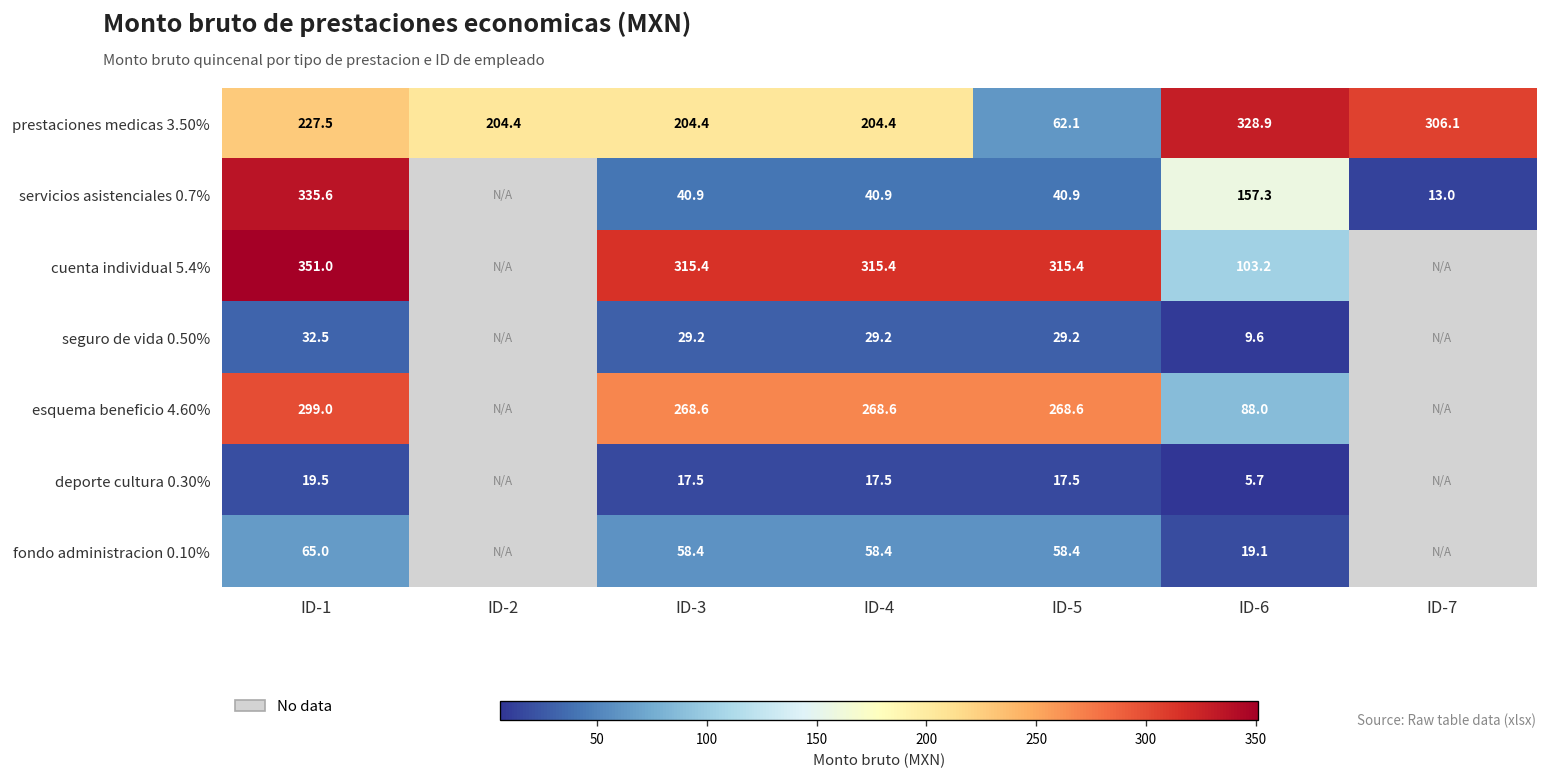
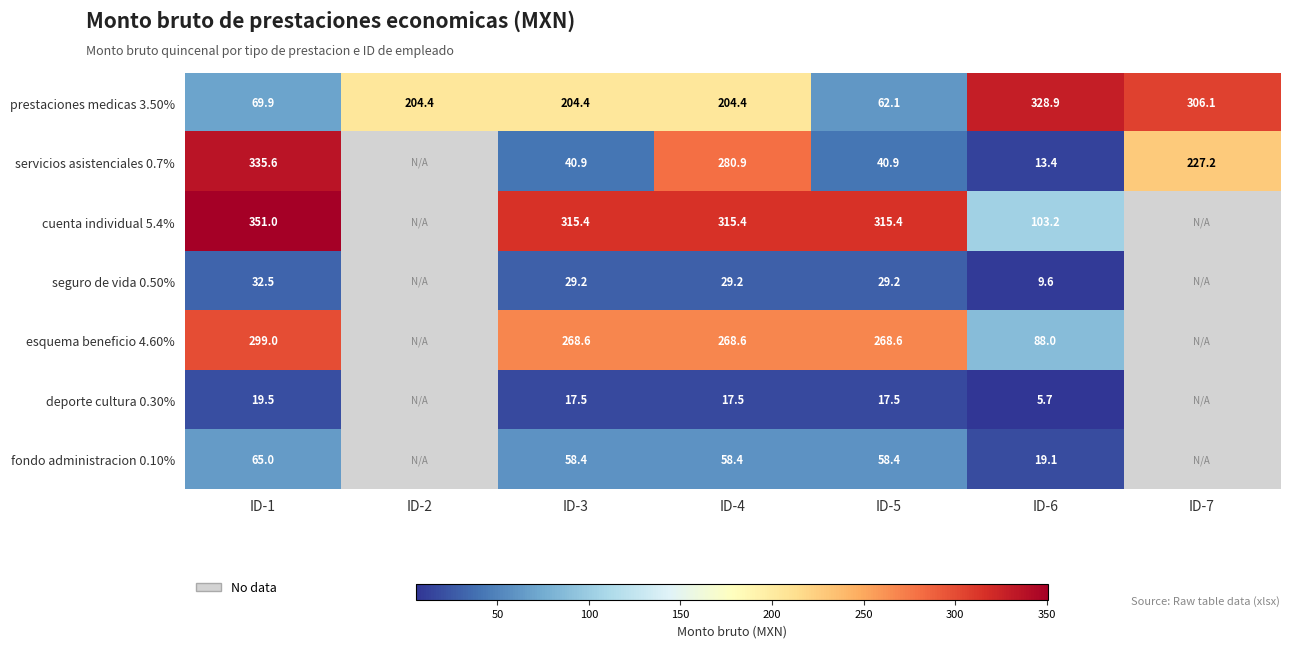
prestaciones medicas 3.50%, ID-1: 227.5 -> 69.9
servicios asistenciales 0.7%, ID-4: 40.9 -> 280.9
servicios asistenciales 0.7%, ID-6: 157.3 -> 13.4
servicios asistenciales 0.7%, ID-7: 13.0 -> 227.2
